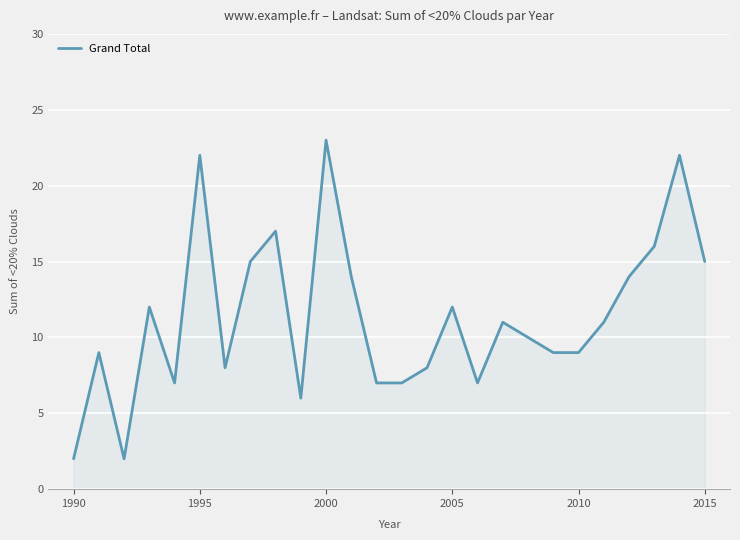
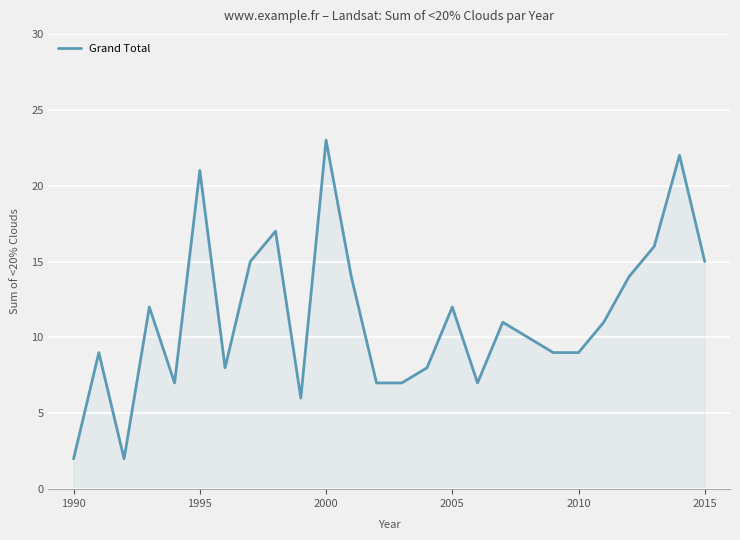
1995: 22 -> 21
